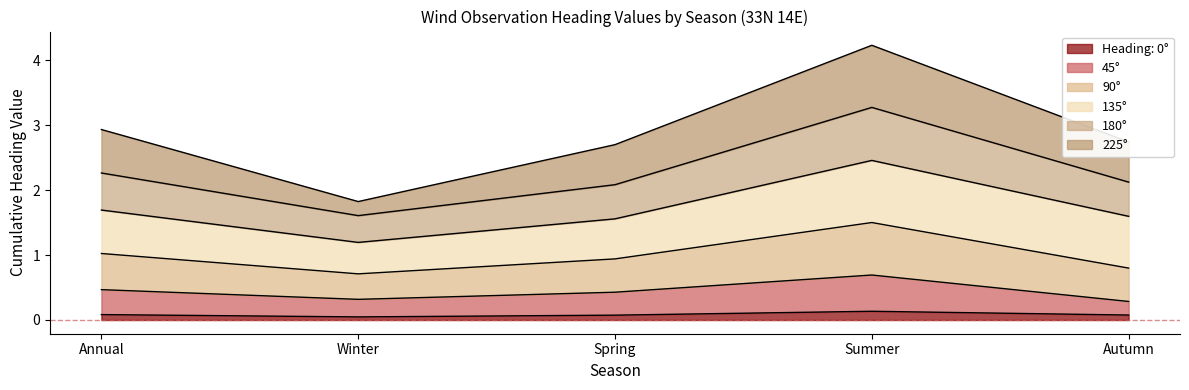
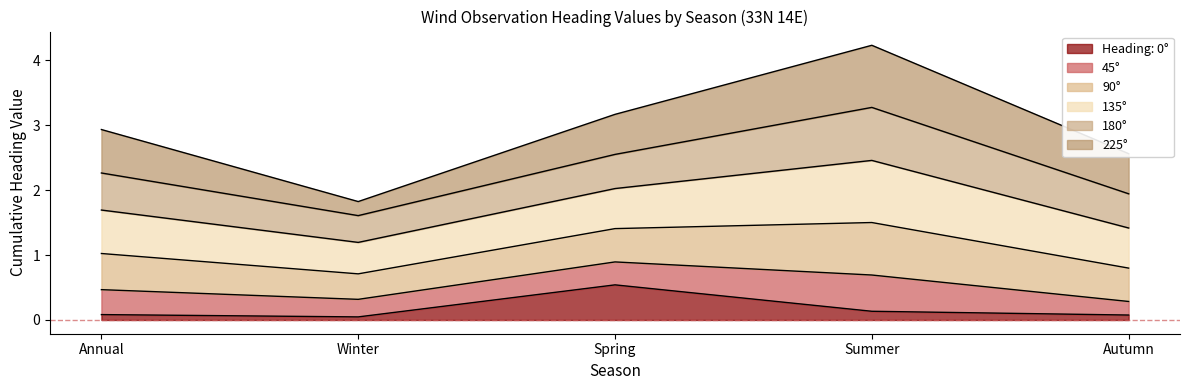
Heading: 0°, Spring: 0.1 -> 0.5
135°, Autumn: 0.8 -> 0.6
